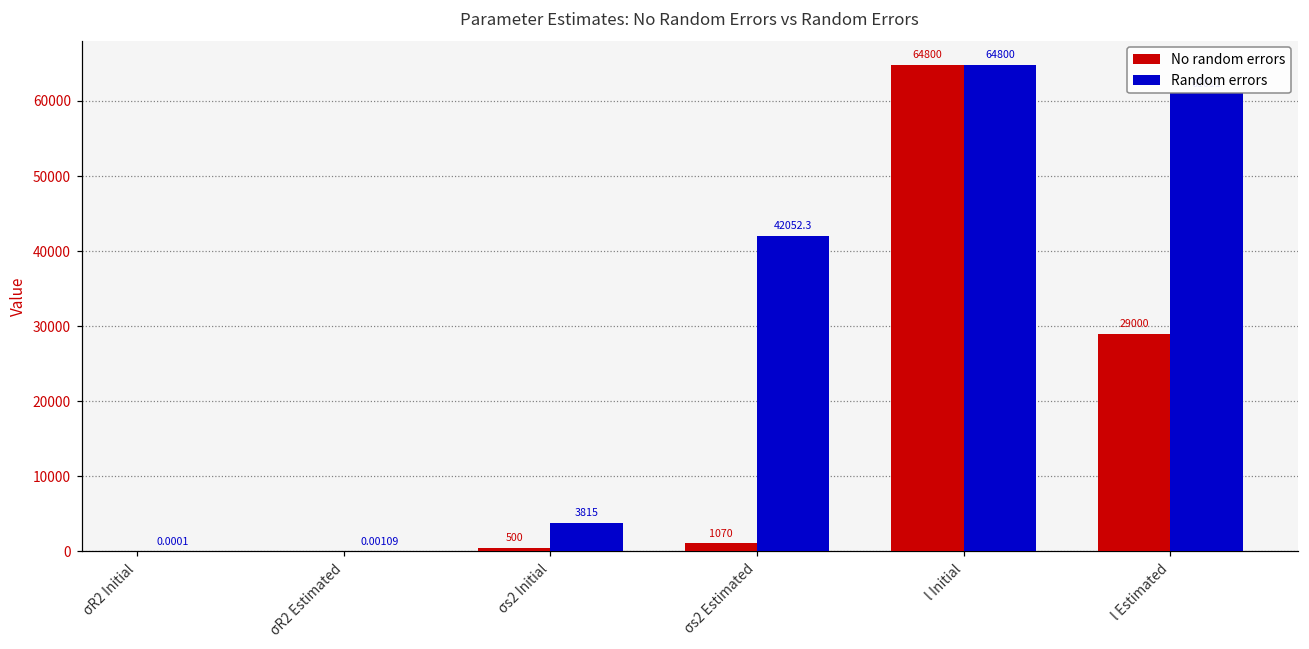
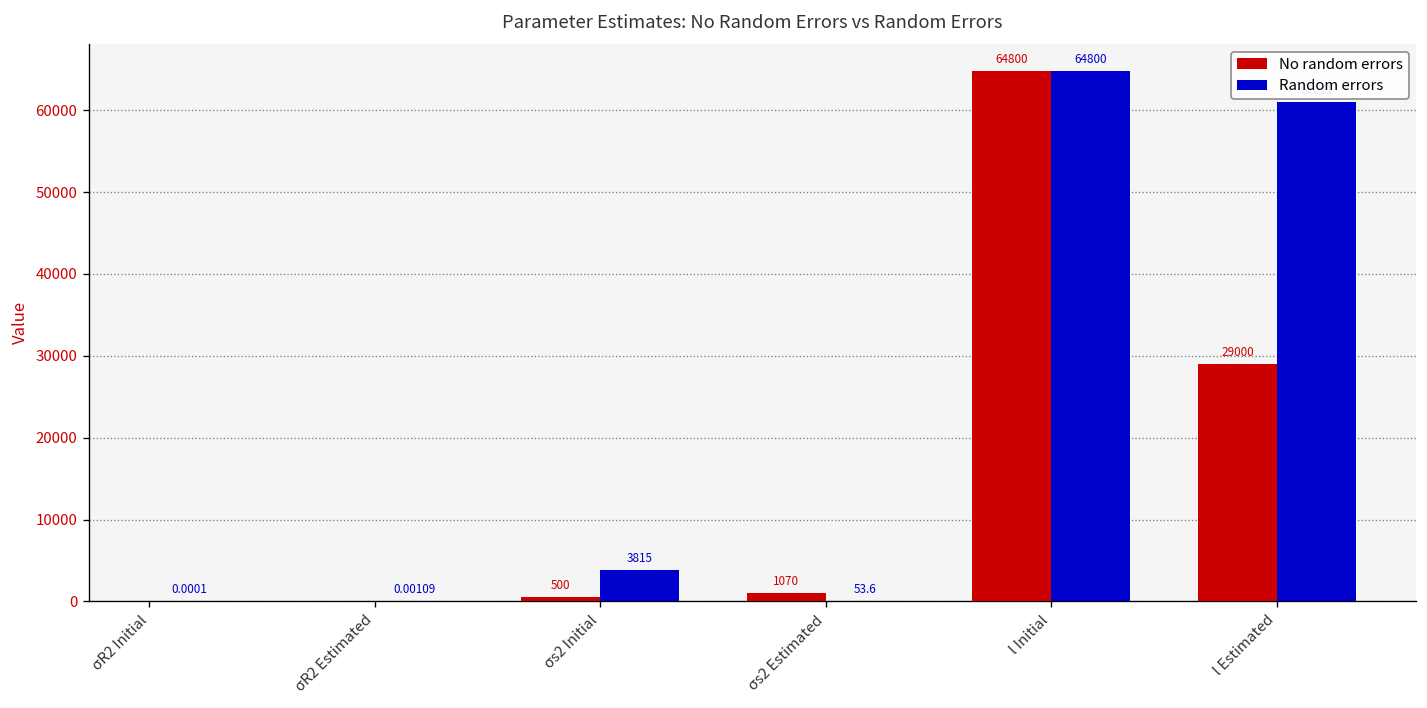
Random errors, σs2 Estimated: 42052.3 -> 53.6
